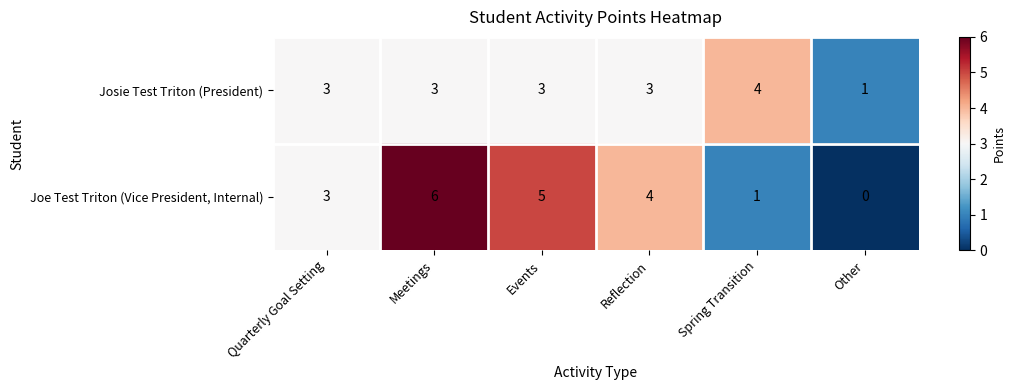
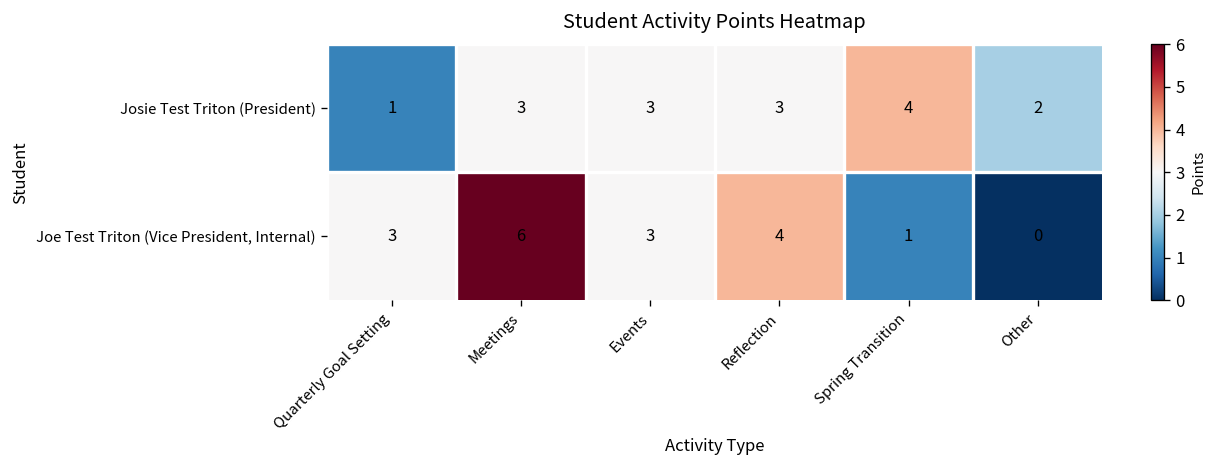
Josie Test Triton (President), Quarterly Goal Setting: 3 -> 1
Josie Test Triton (President), Other: 1 -> 2
Joe Test Triton (Vice President, Internal), Events: 5 -> 3
